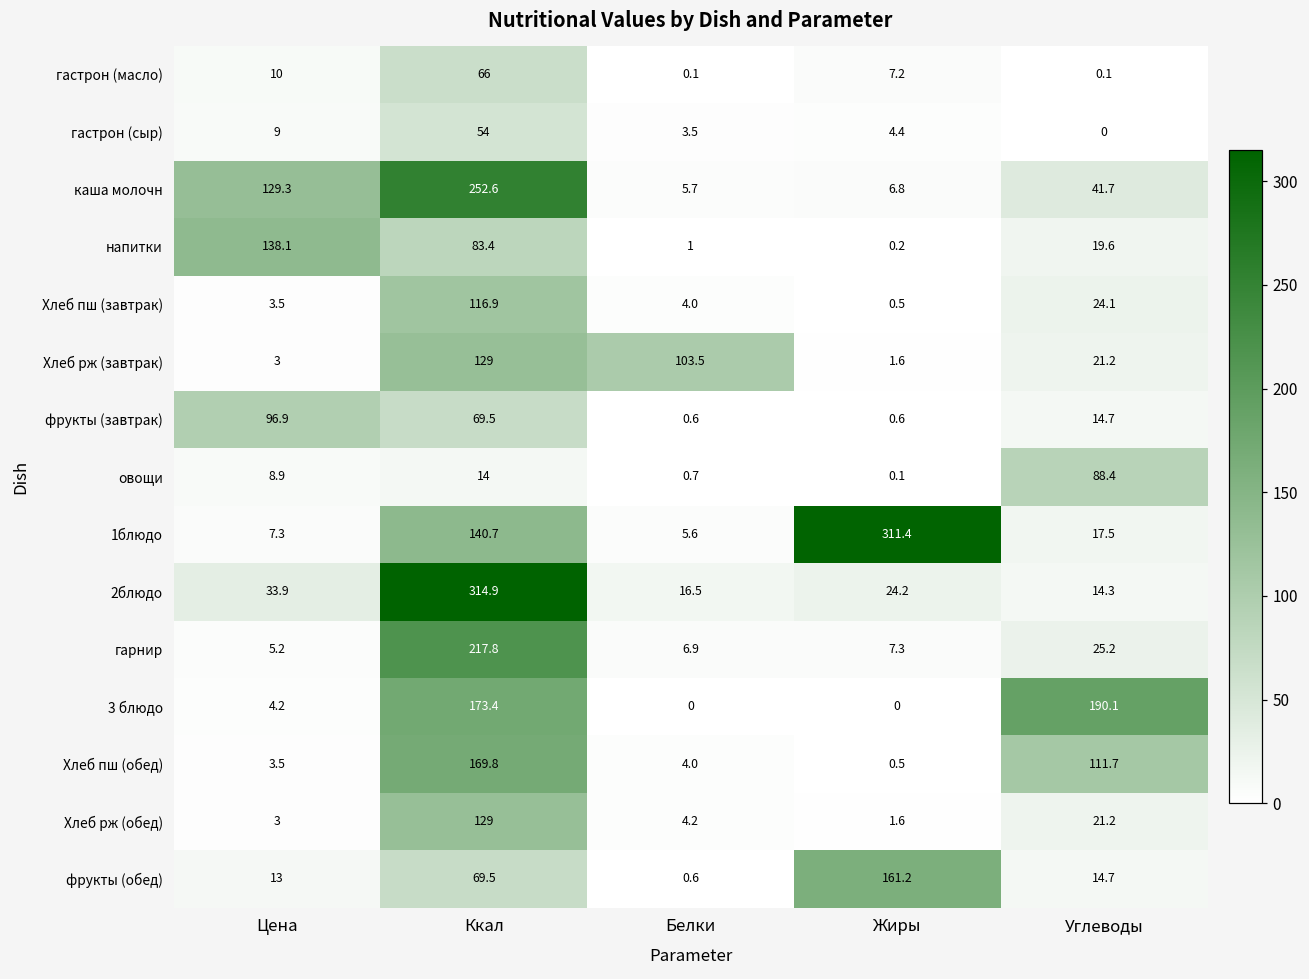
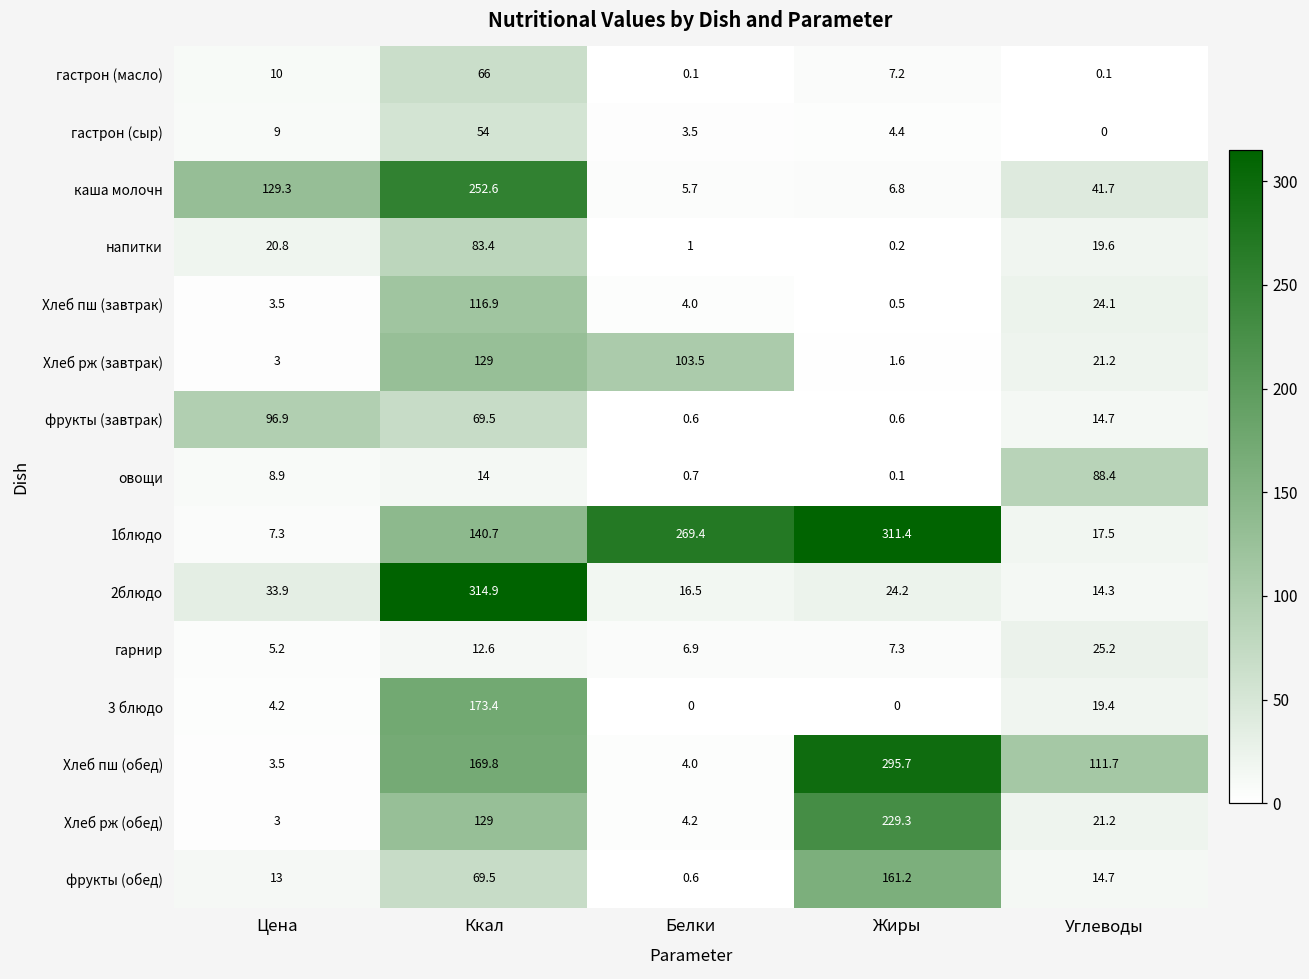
напитки, Цена: 138.1 -> 20.8
1блюдо, Белки: 5.6 -> 269.4
гарнир, Ккал: 217.8 -> 12.6
3 блюдо, Углеводы: 190.1 -> 19.4
Хлеб пш (обед), Жиры: 0.5 -> 295.7
Хлеб рж (обед), Жиры: 1.6 -> 229.3
